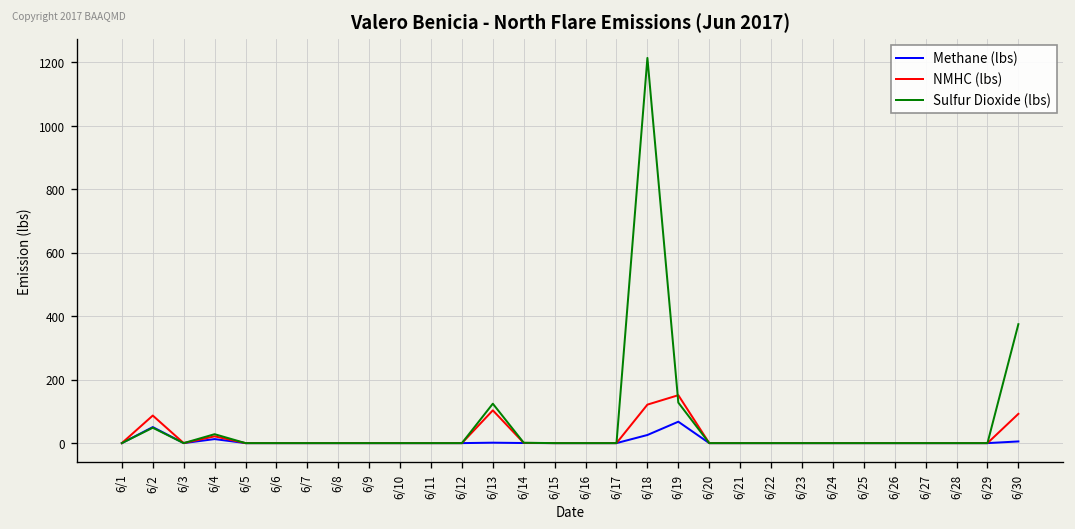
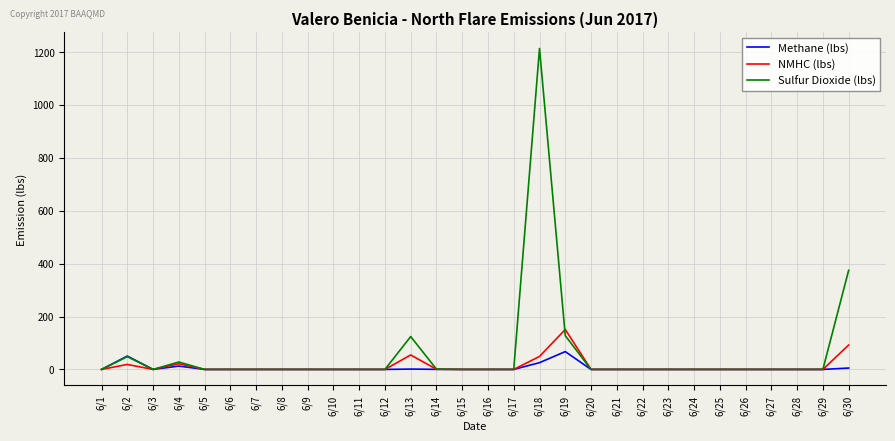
NMHC (lbs), 6/2: 90 -> 20
NMHC (lbs), 6/13: 100 -> 50
NMHC (lbs), 6/18: 120 -> 50
